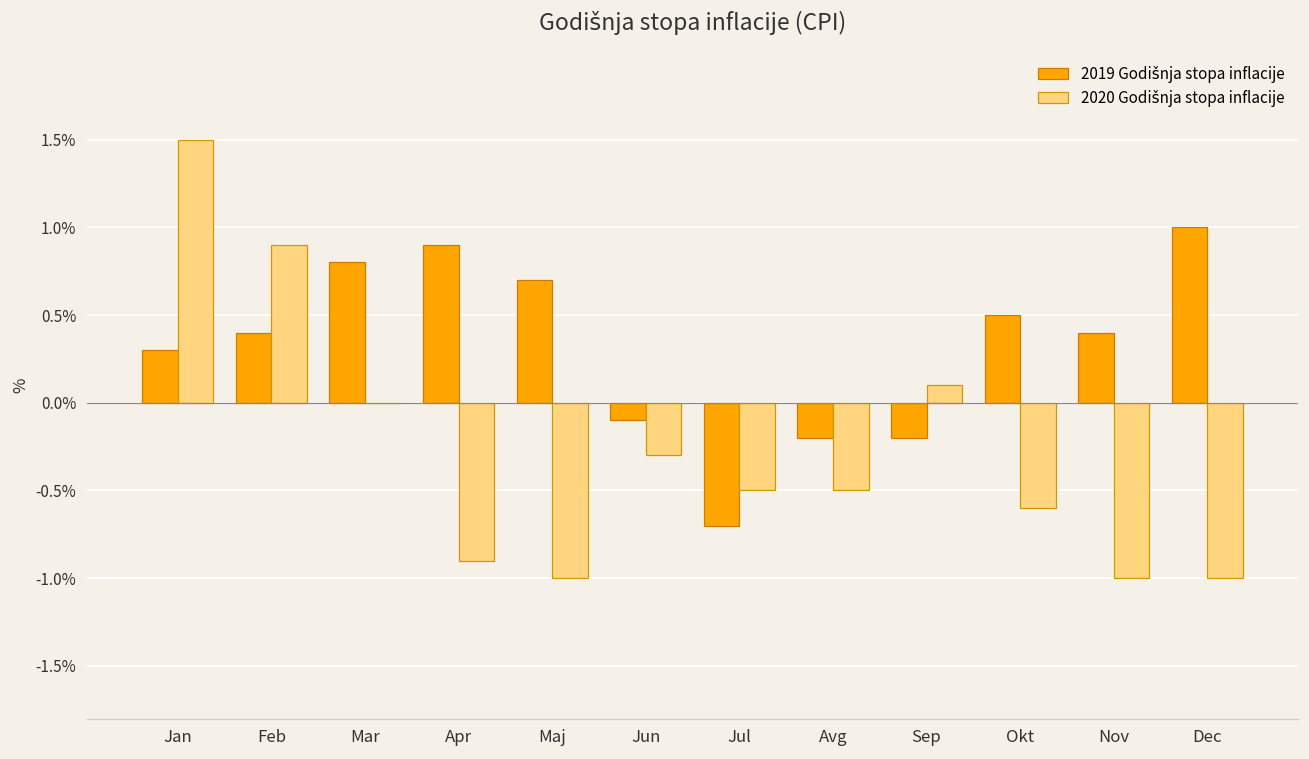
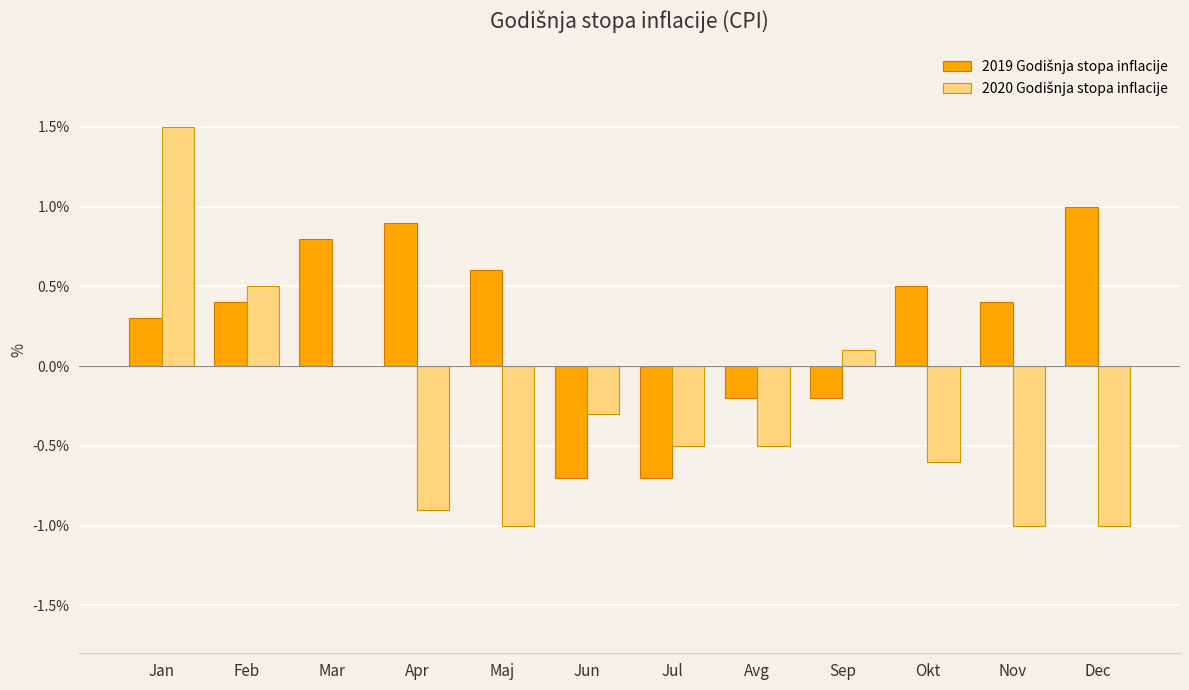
2020 Godišnja stopa inflacije, Feb: 0.9% -> 0.5%
2019 Godišnja stopa inflacije, Maj: 0.7% -> 0.6%
2019 Godišnja stopa inflacije, Jun: -0.1% -> -0.7%
